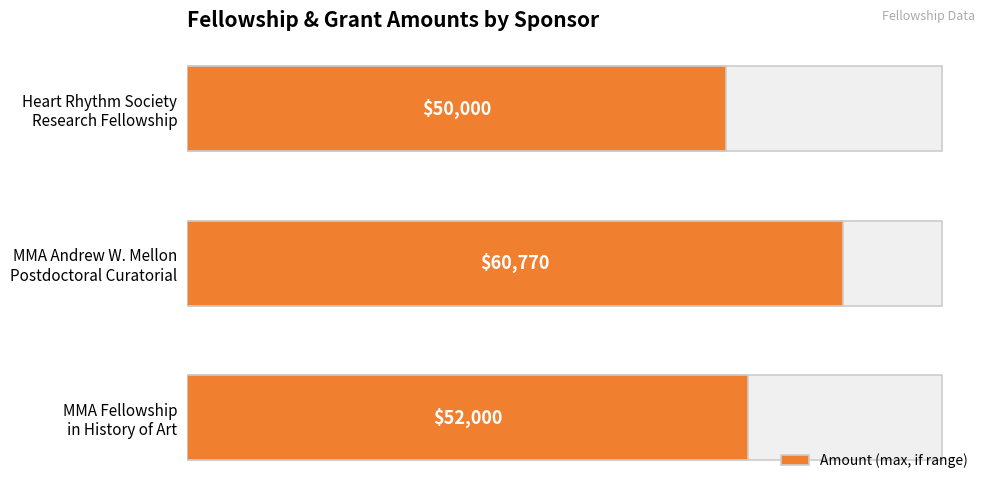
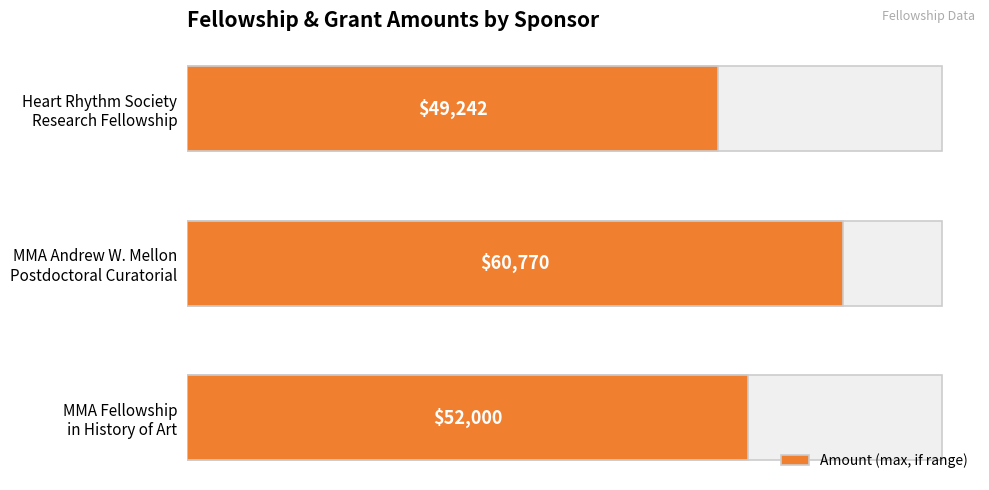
Amount (max, if range), Heart Rhythm Society Research Fellowship: $50,000 -> $49,242
